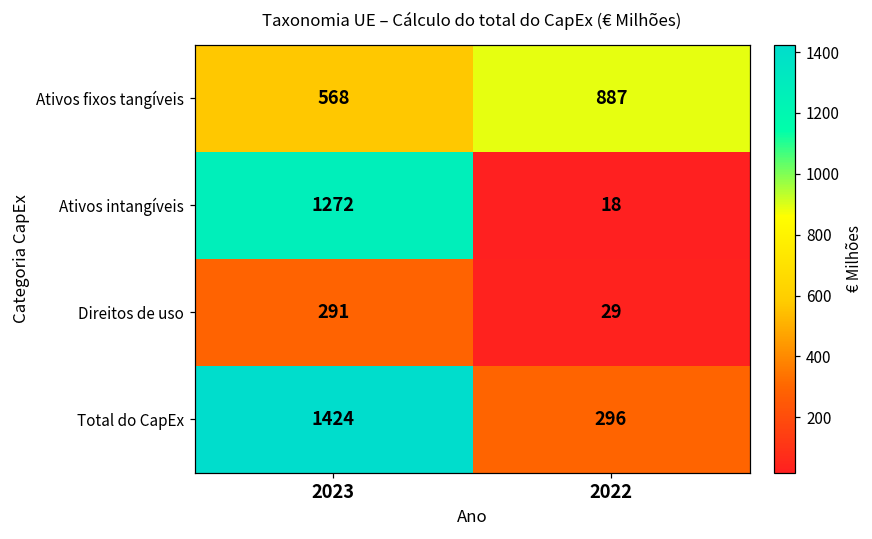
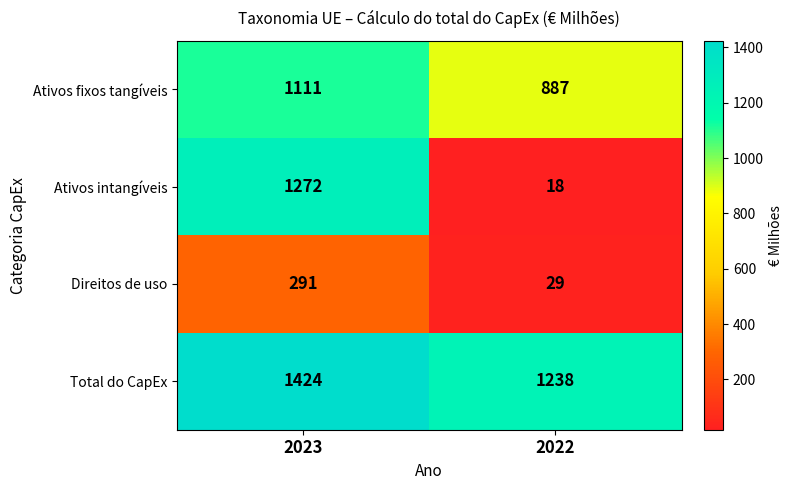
Ativos fixos tangíveis, 2023: 568 -> 1111
Total do CapEx, 2022: 296 -> 1238
